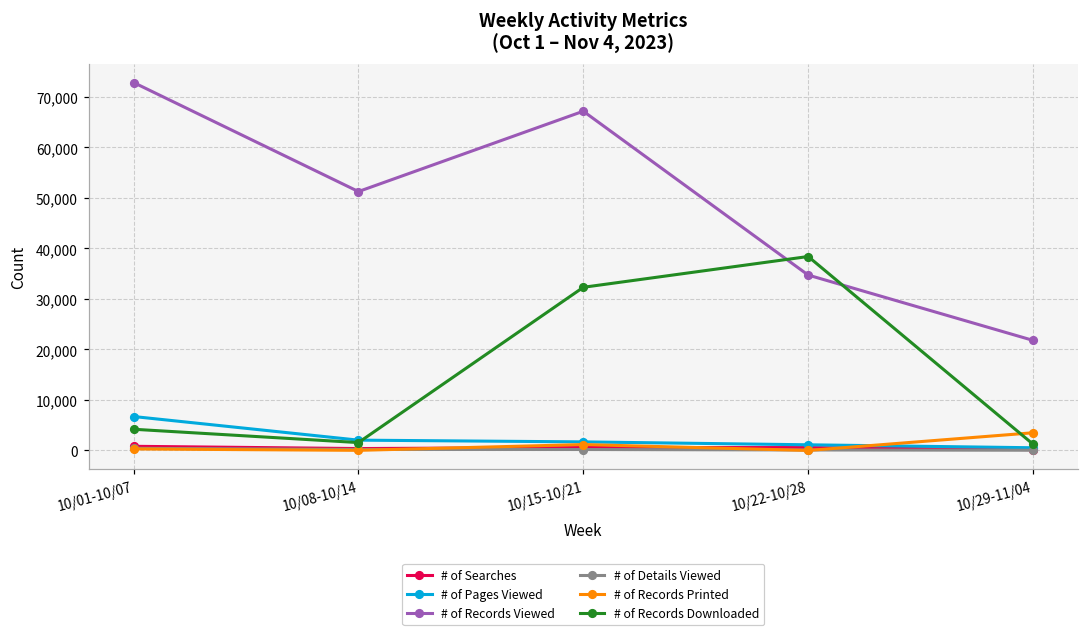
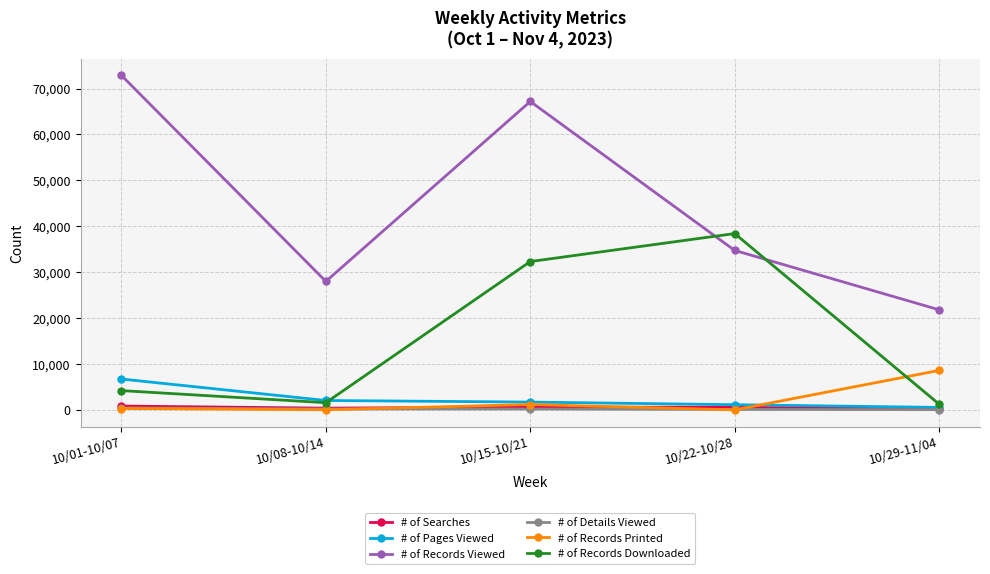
# of Records Viewed, 10/08-10/14: 51,000 -> 28,000
# of Records Printed, 10/29-11/04: 4,000 -> 9,000
